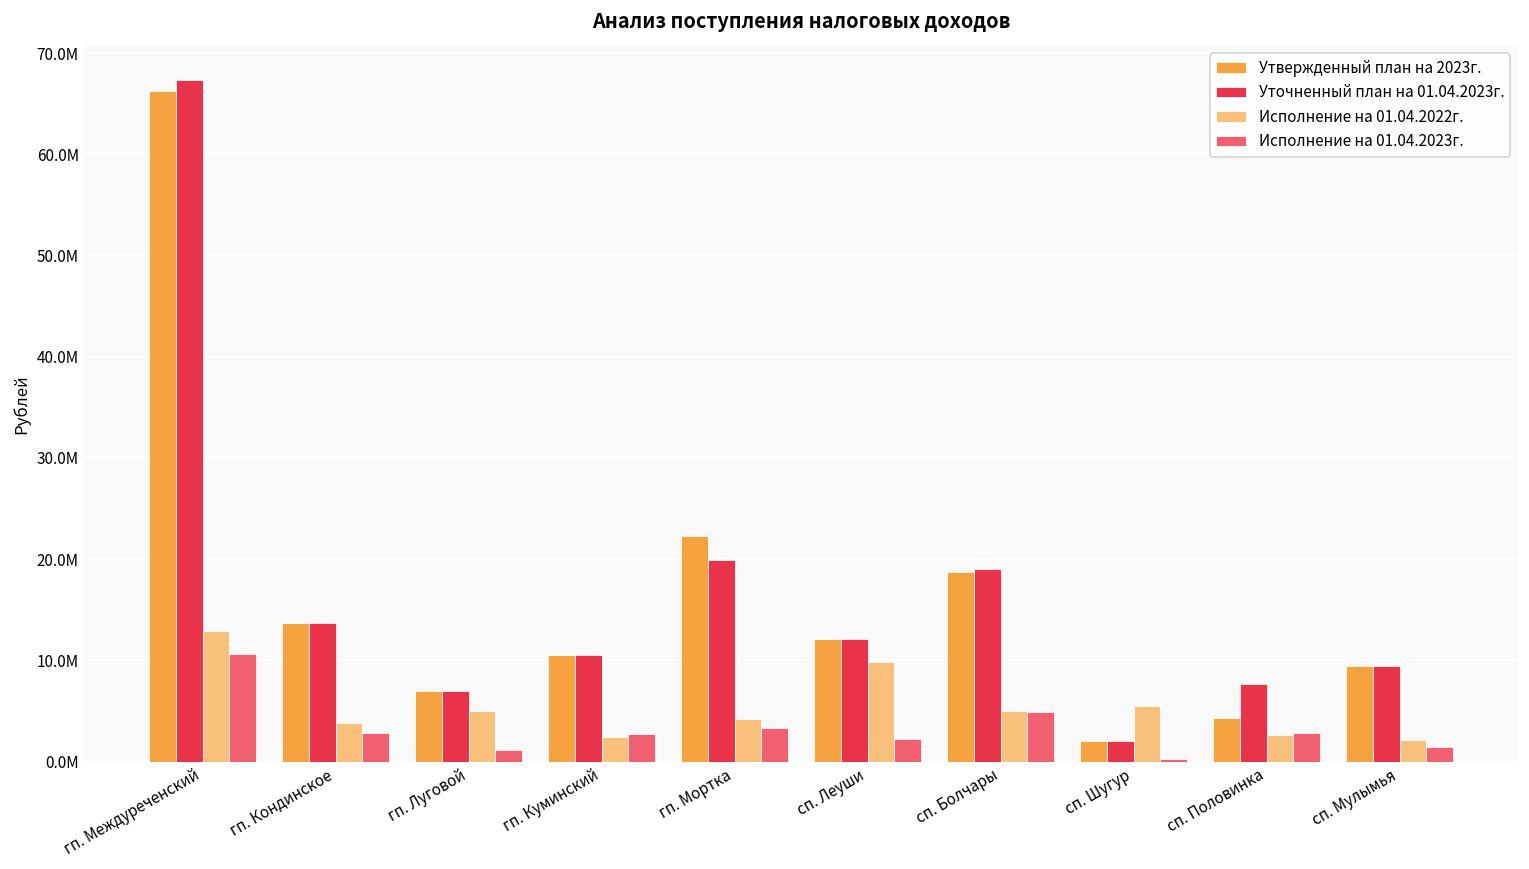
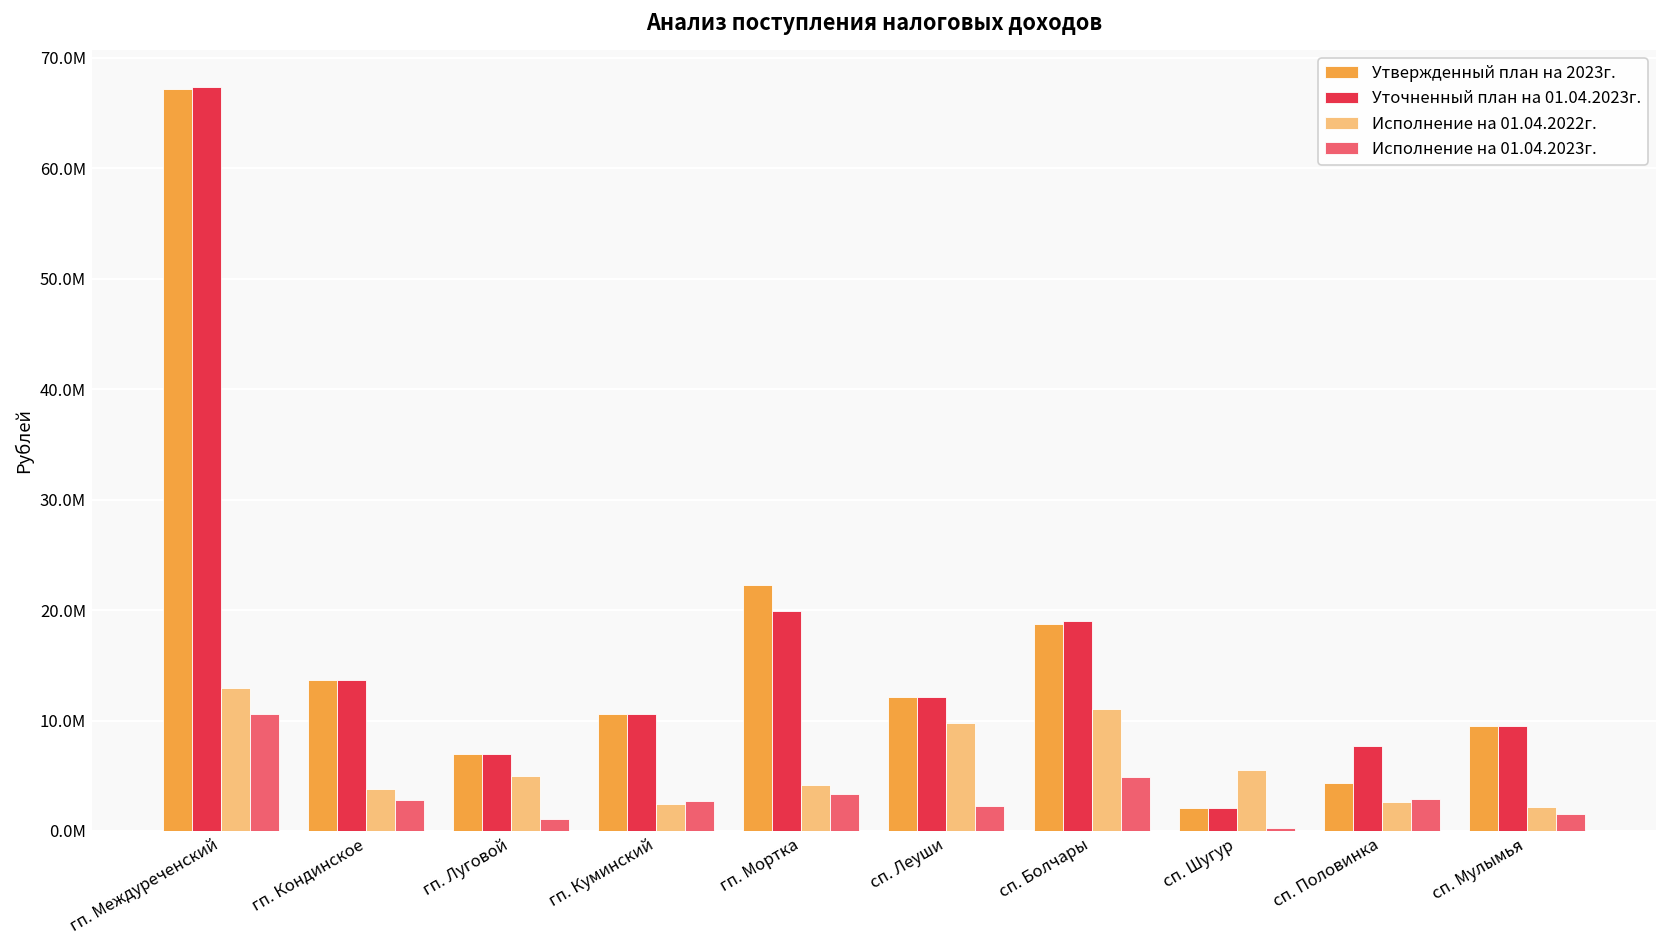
Утвержденный план на 2023г., гп. Междуреченский: 66000000 -> 67000000
Исполнение на 01.04.2022г., сп. Болчары: 5000000 -> 11000000
